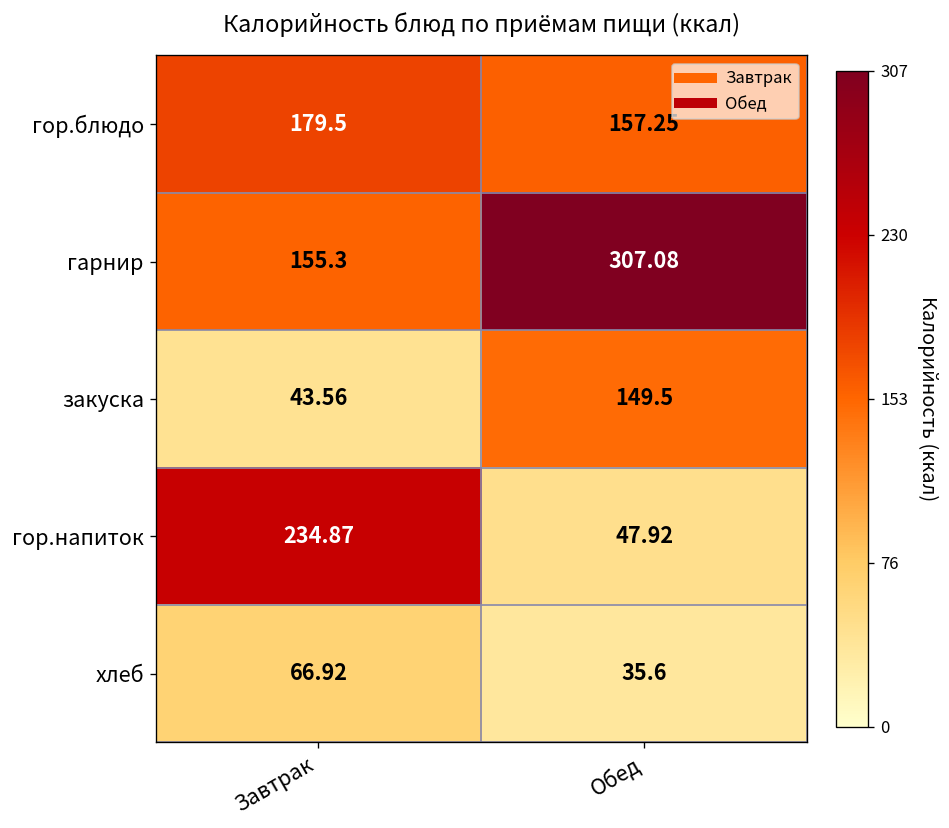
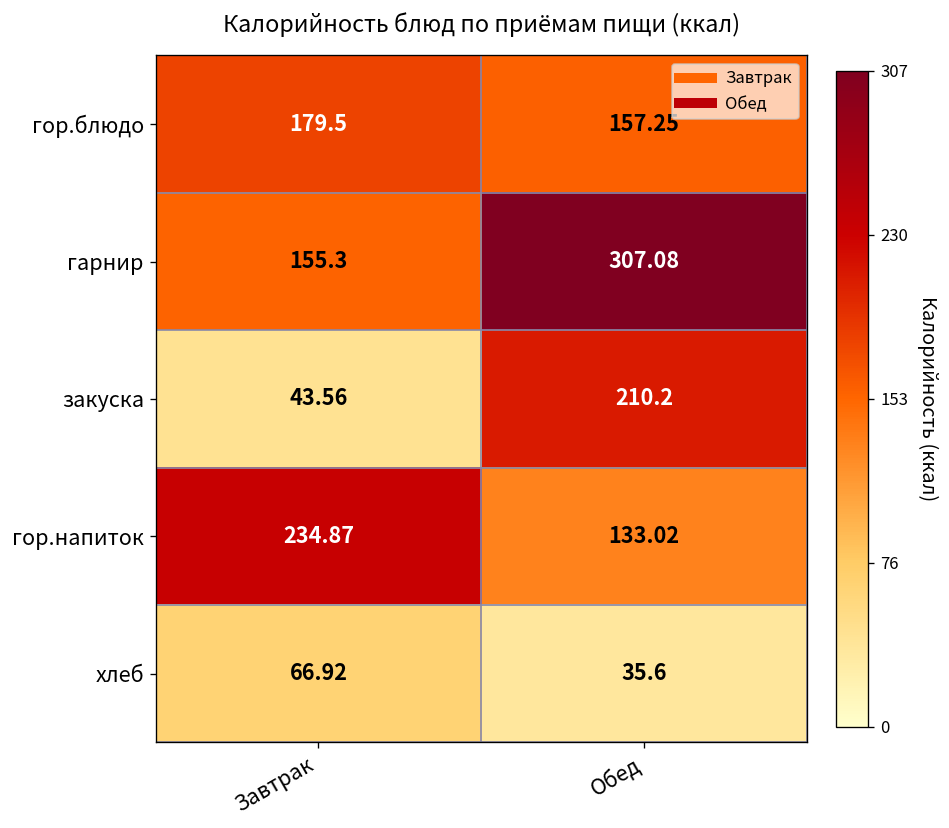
закуска, Обед: 149.5 -> 210.2
гор.напиток, Обед: 47.92 -> 133.02
